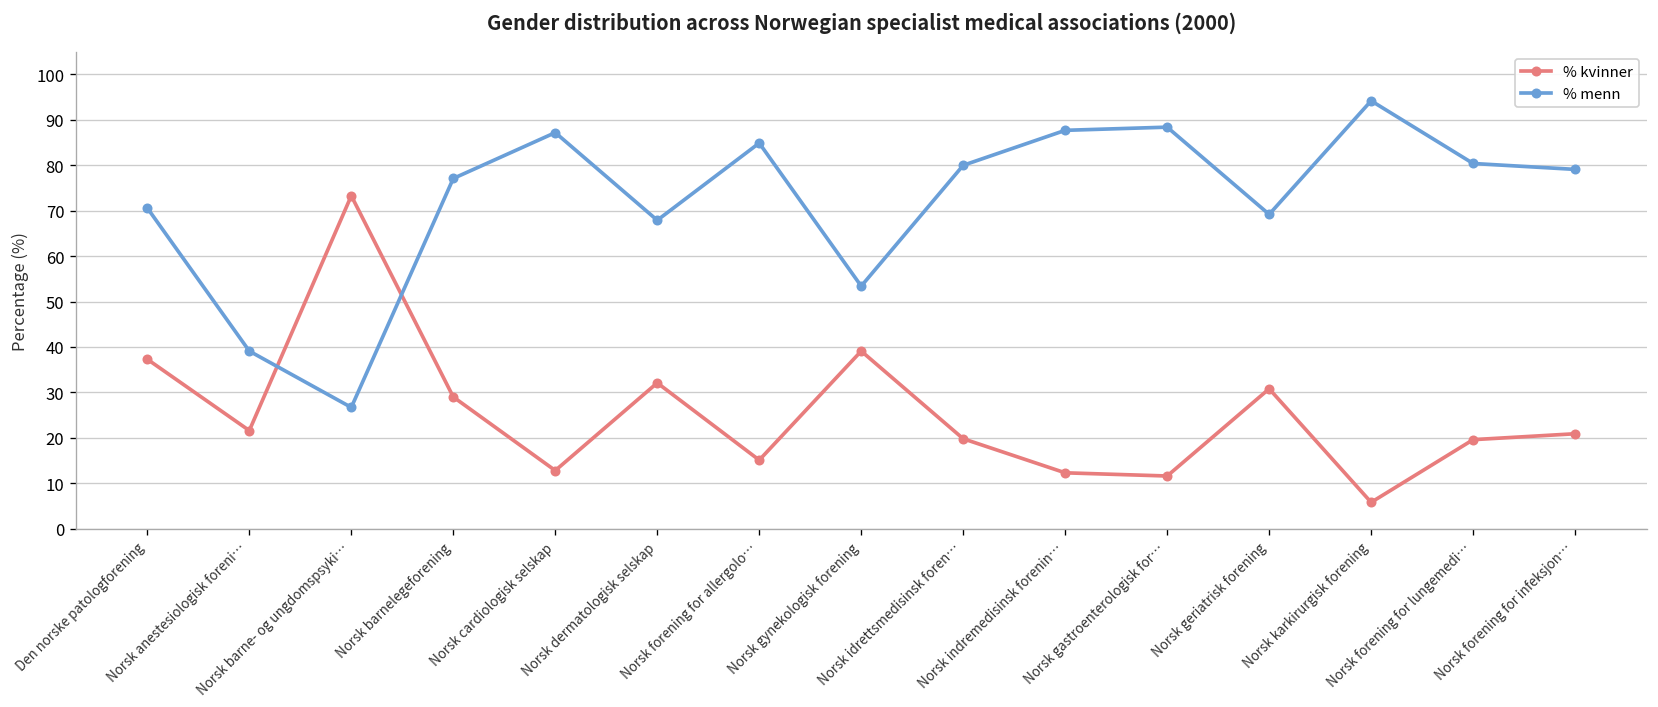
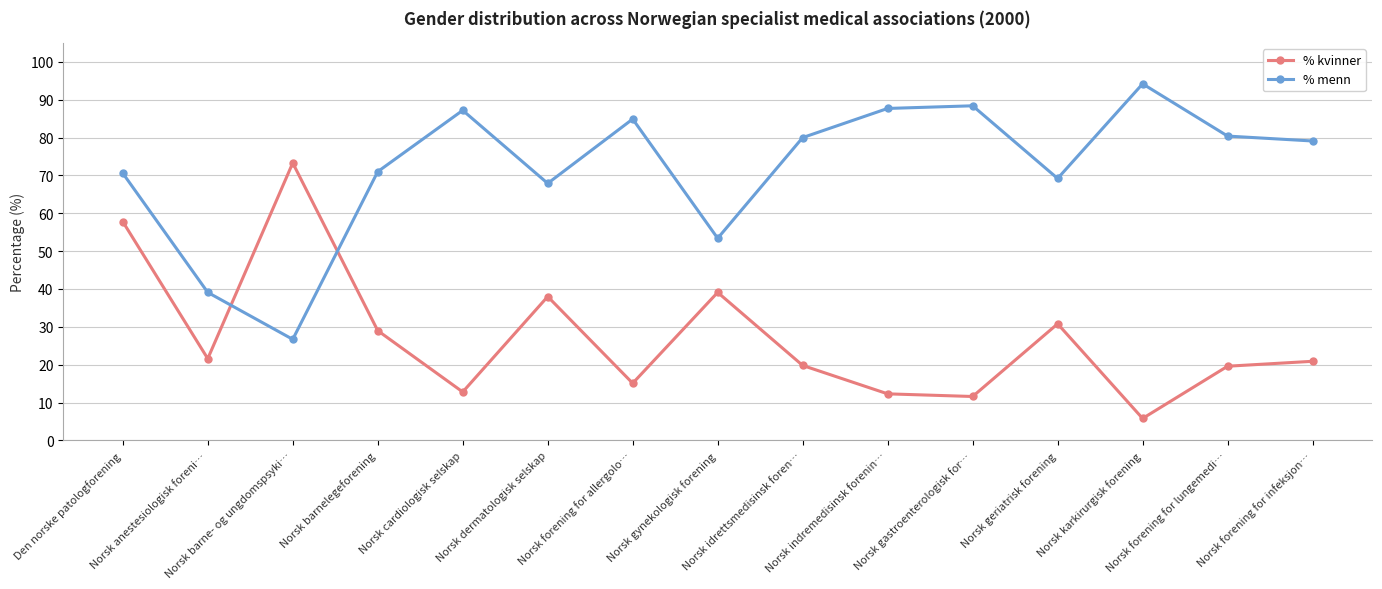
% kvinner, Den norske patologforening: 37 -> 58
% menn, Norsk barnelegeforening: 77 -> 71
% kvinner, Norsk dermatologisk selskap: 32 -> 38
